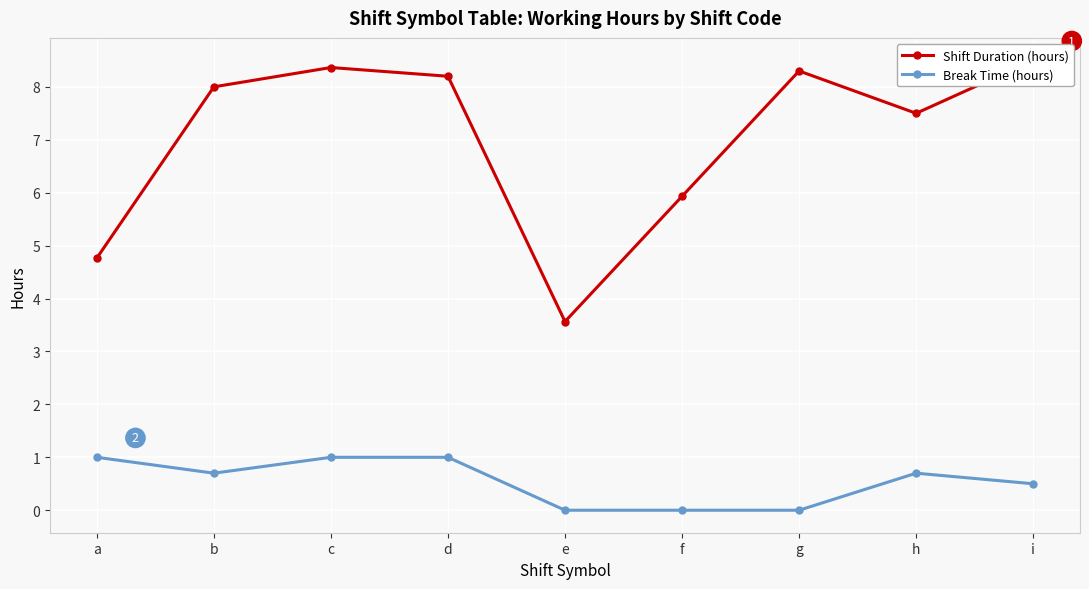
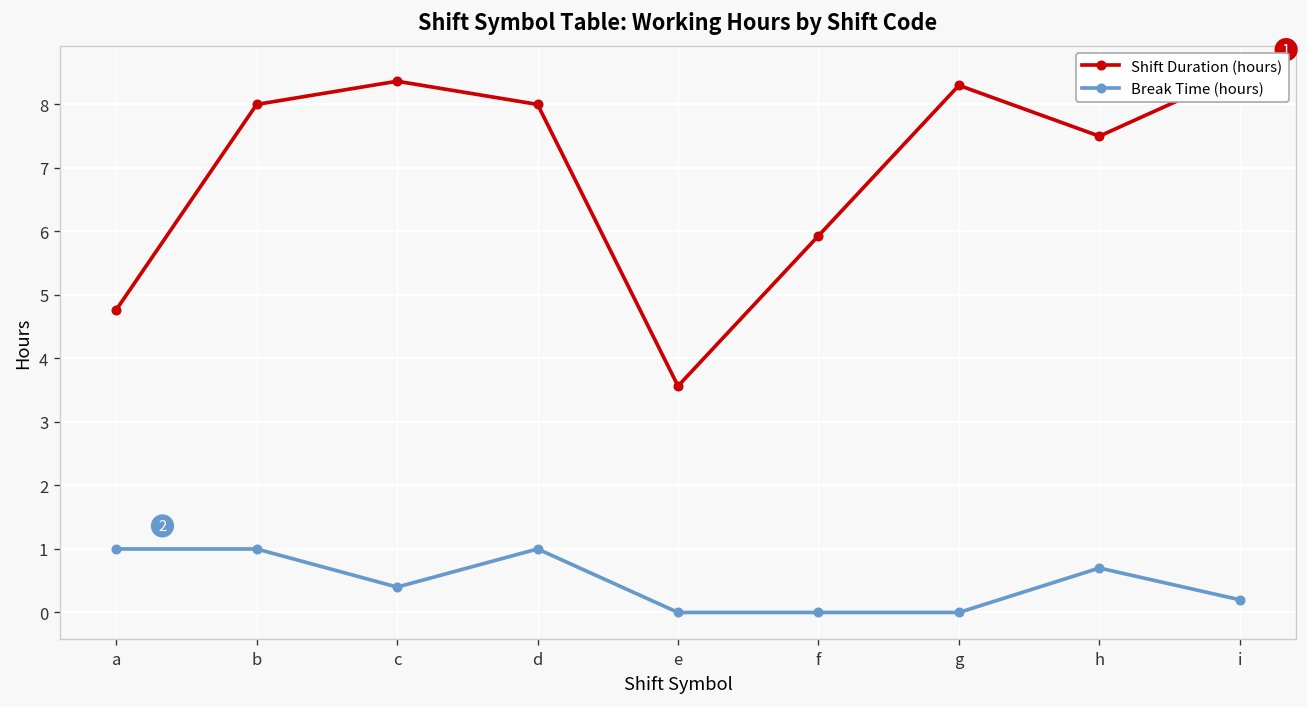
Break Time (hours), b: 0.7 -> 1.0
Break Time (hours), c: 1.0 -> 0.4
Shift Duration (hours), d: 8.2 -> 8.0
Break Time (hours), i: 0.5 -> 0.2
